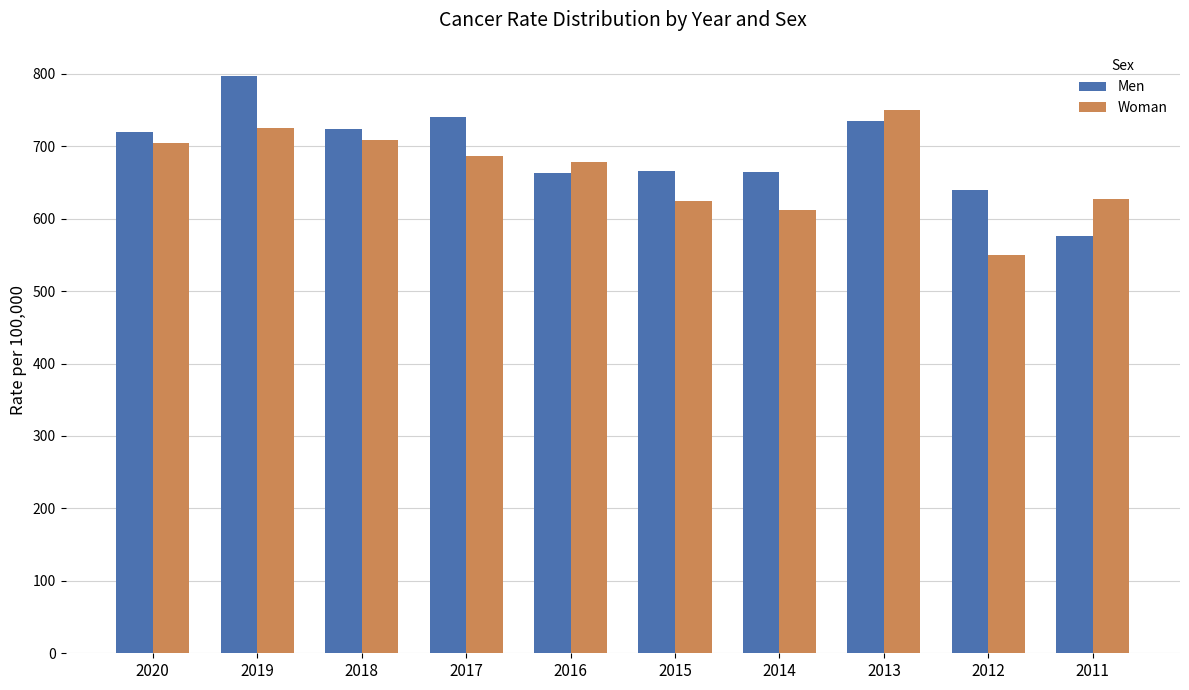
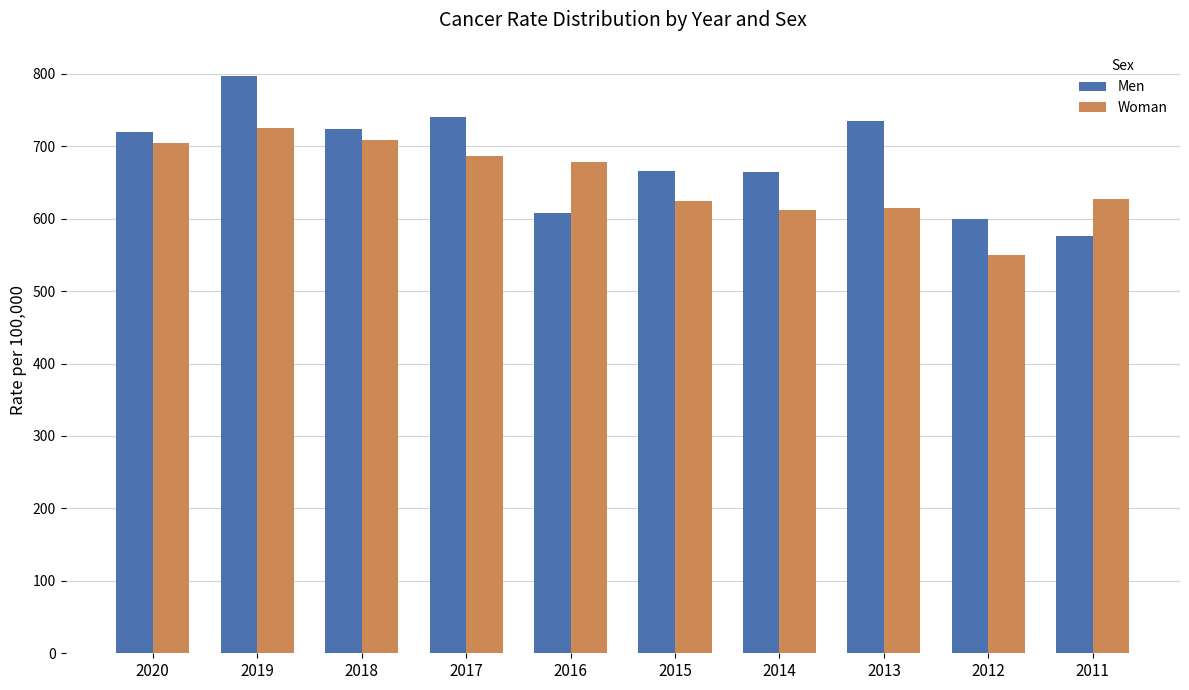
Men, 2016: 660 -> 610
Woman, 2013: 750 -> 610
Men, 2012: 640 -> 600
